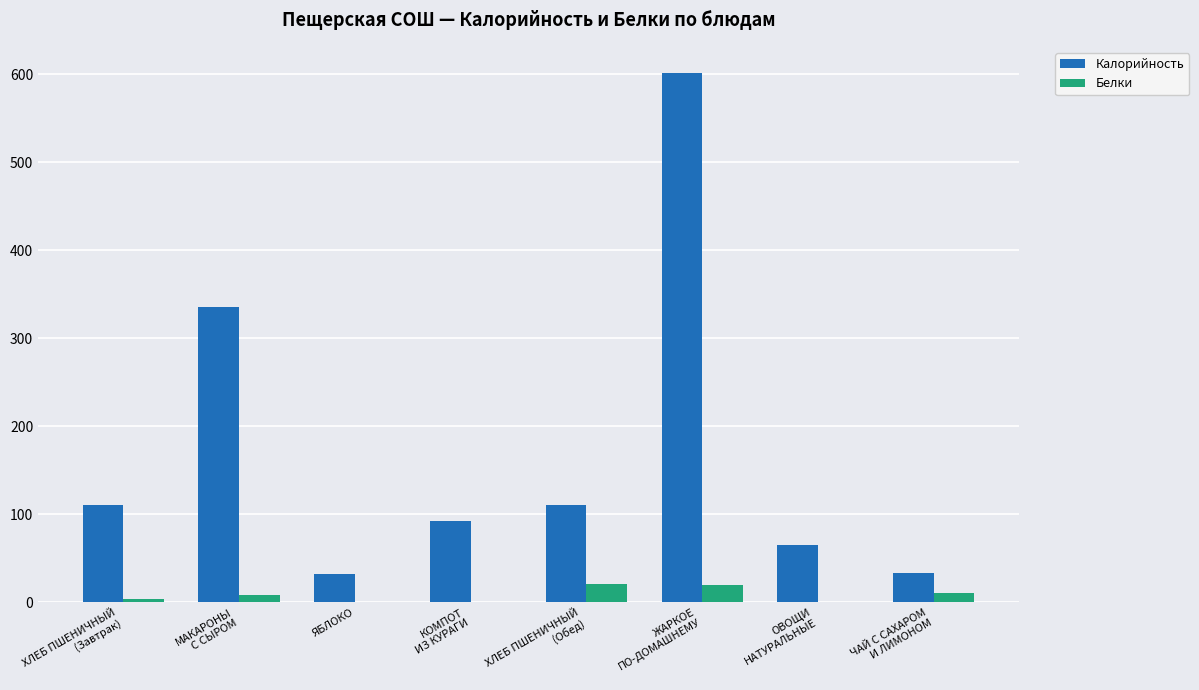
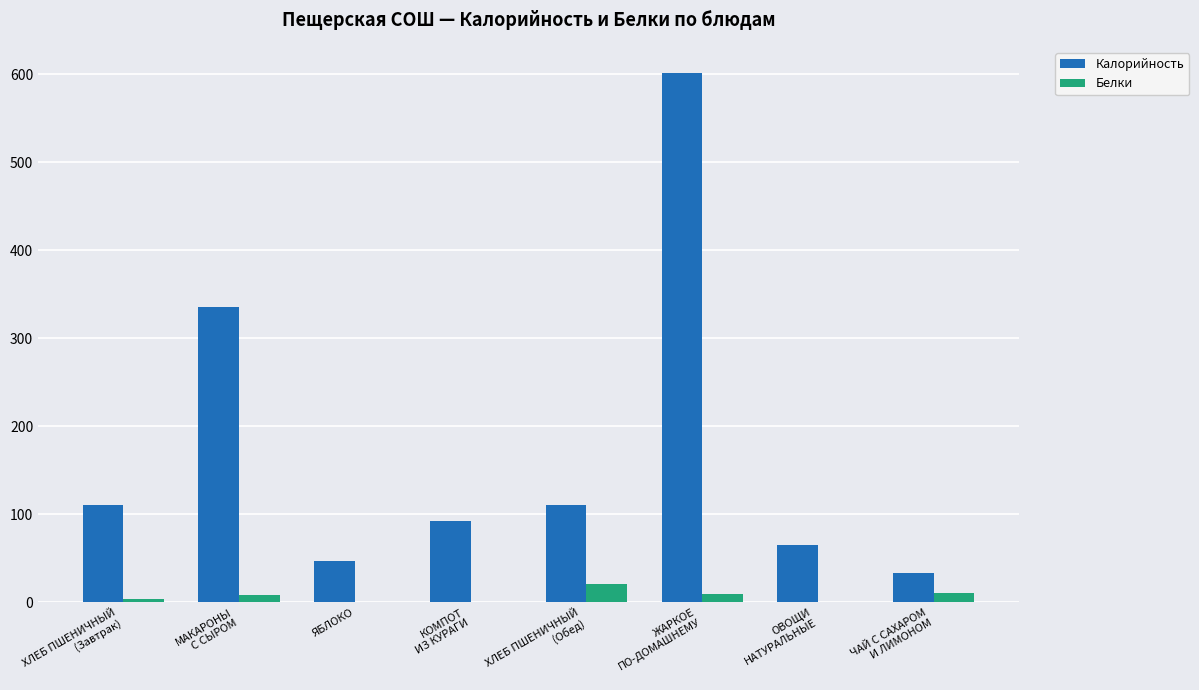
Калорийность, ЯБЛОКО: 30 -> 50
Белки, ЖАРКОЕ ПО-ДОМАШНЕМУ: 20 -> 10
